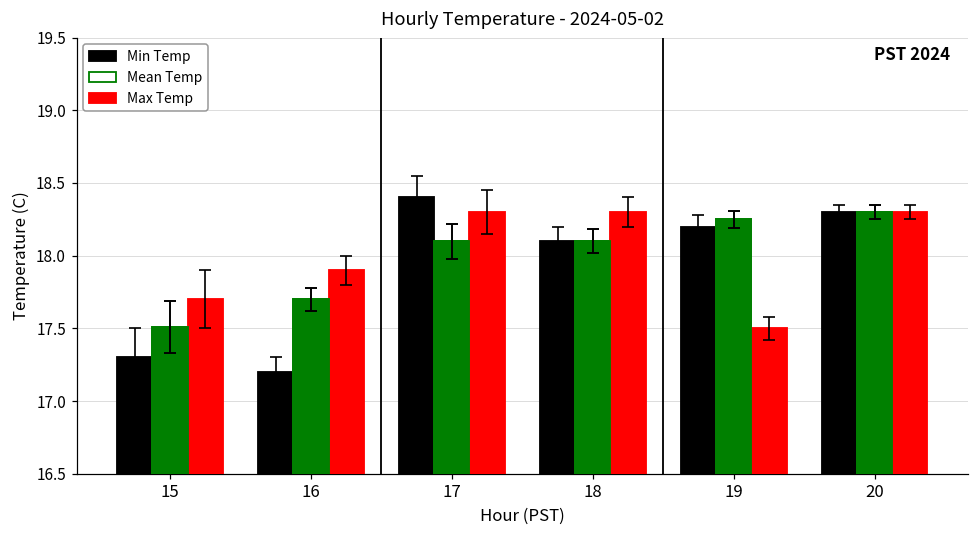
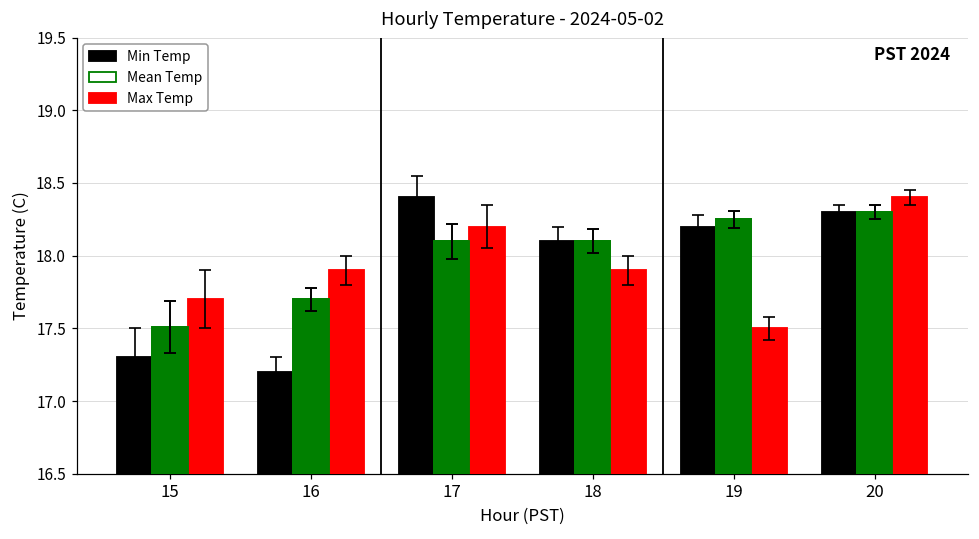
Max Temp, 17: 18.3 -> 18.2
Max Temp, 18: 18.3 -> 17.9
Max Temp, 20: 18.3 -> 18.4
